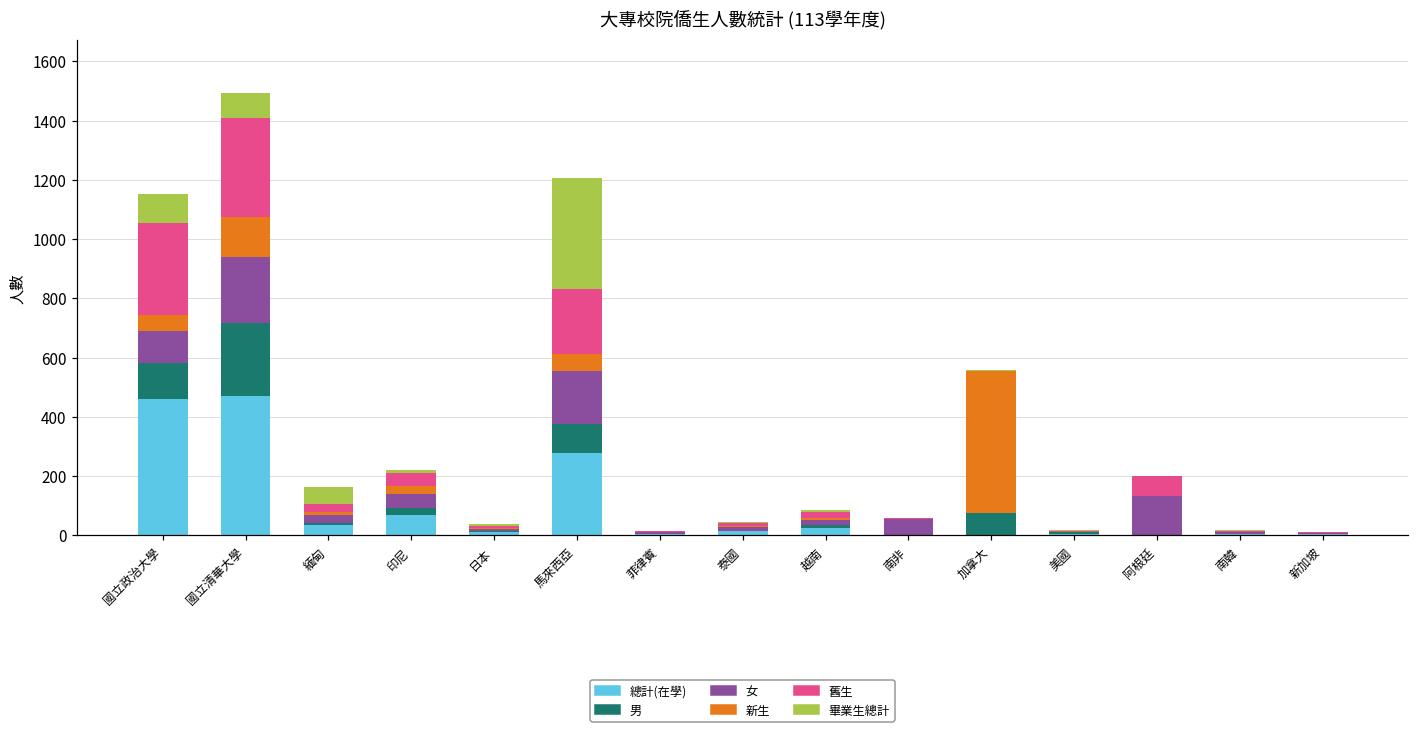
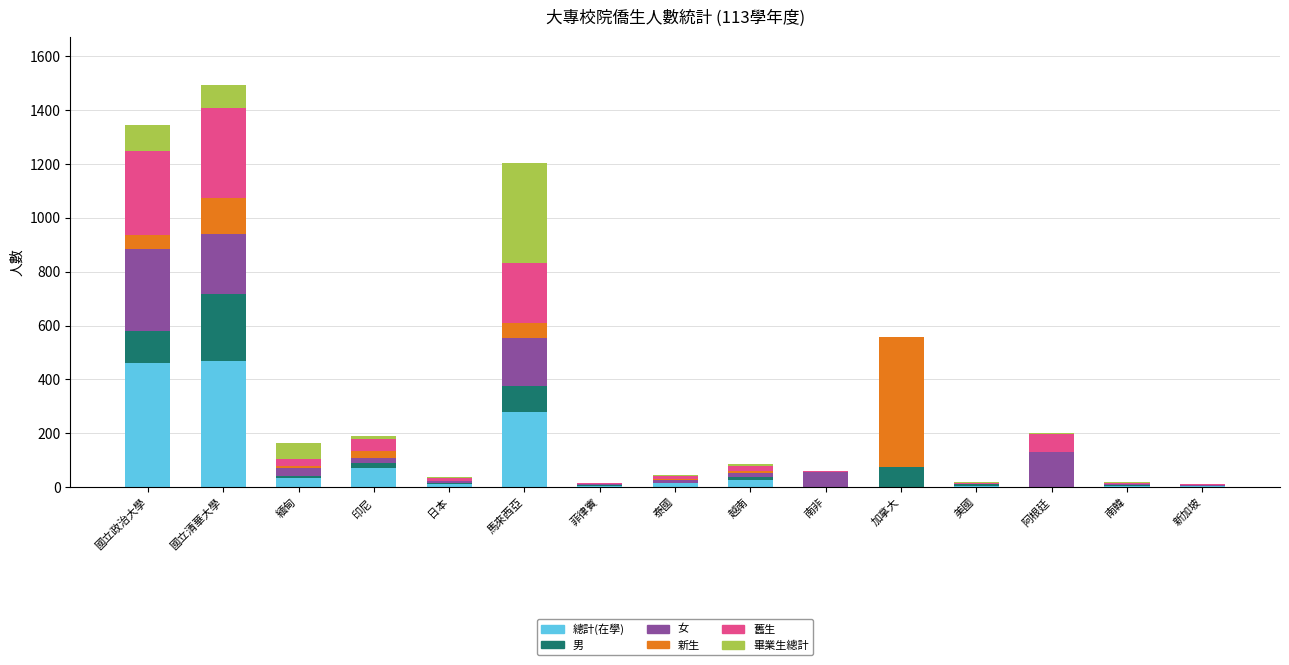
女, 國立政治大學: 110 -> 300
女, 印尼: 50 -> 20
